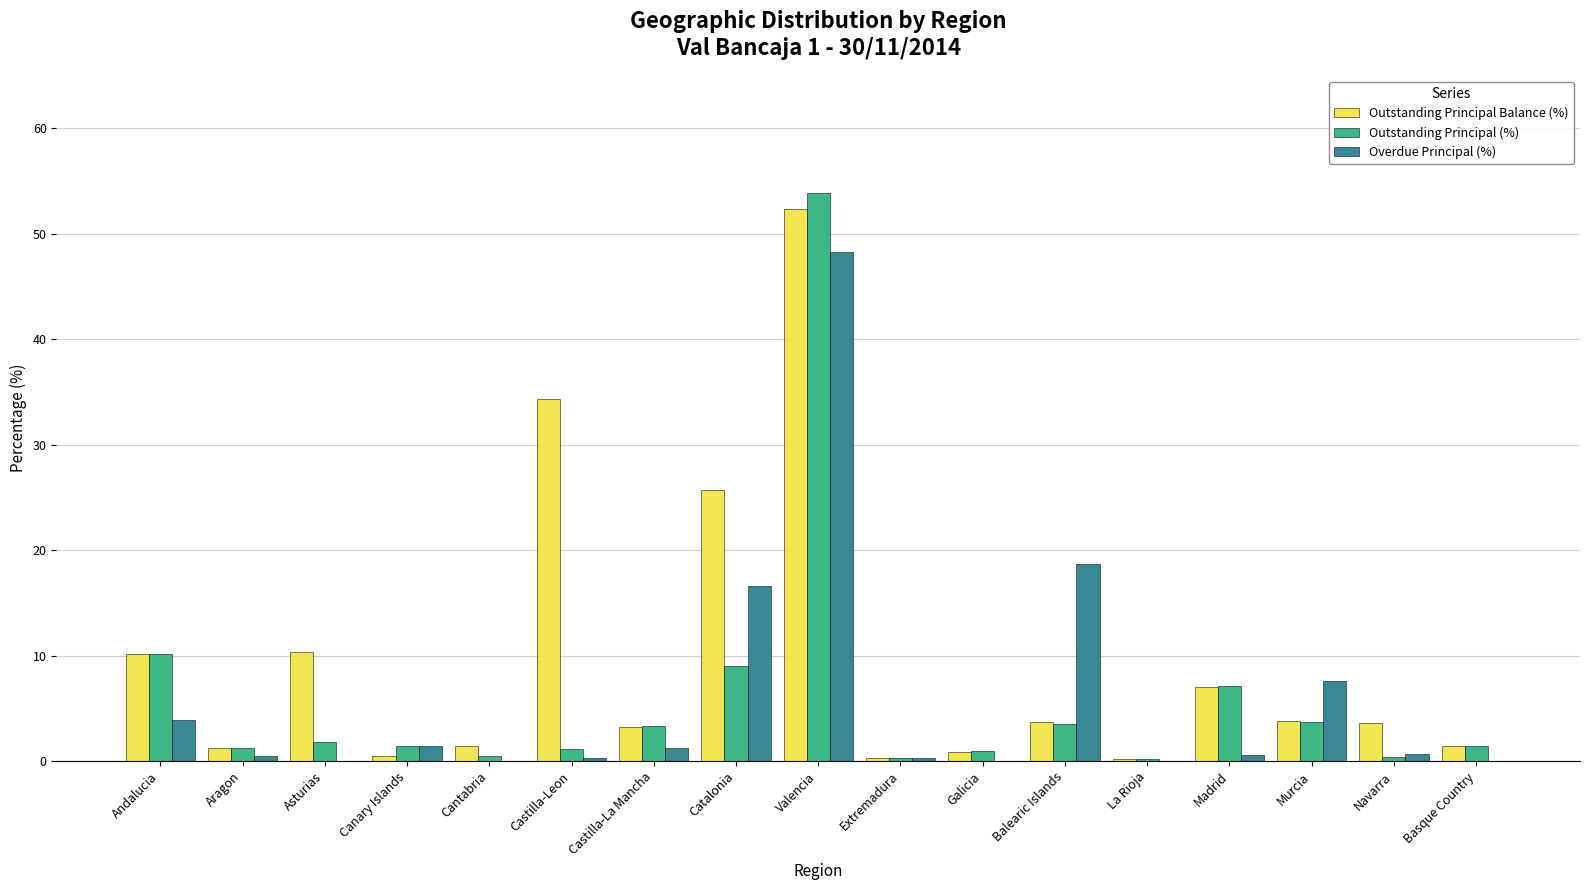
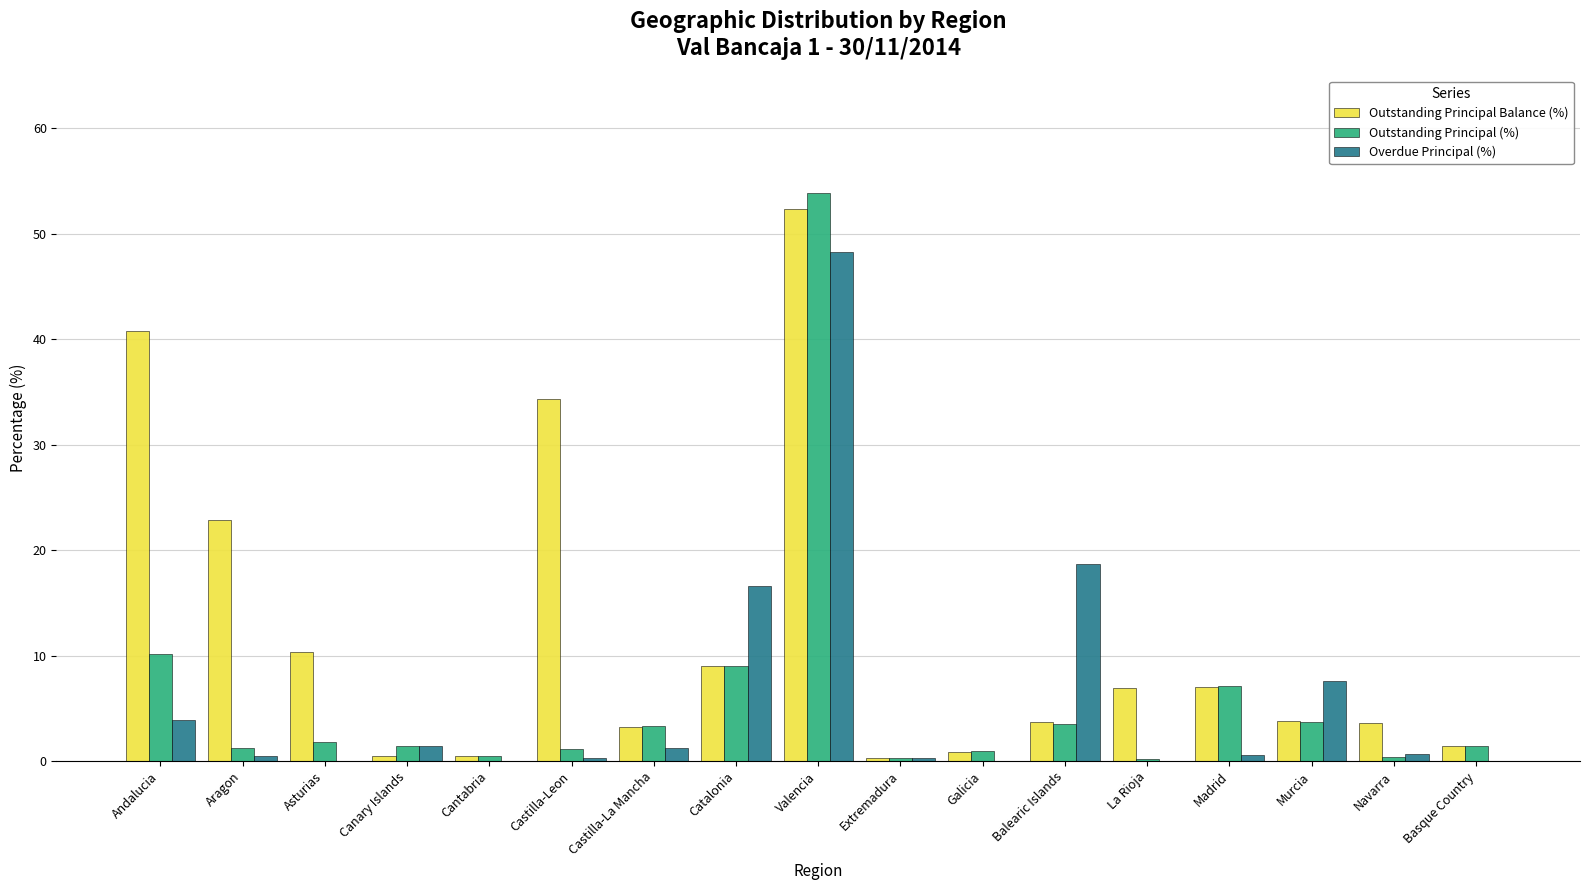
Outstanding Principal Balance (%), Andalucia: 10.1 -> 40.8
Outstanding Principal Balance (%), Aragon: 1.3 -> 22.9
Outstanding Principal Balance (%), Cantabria: 1.4 -> 0.5
Outstanding Principal Balance (%), Catalonia: 25.7 -> 9.0
Outstanding Principal Balance (%), La Rioja: 0.2 -> 6.9
